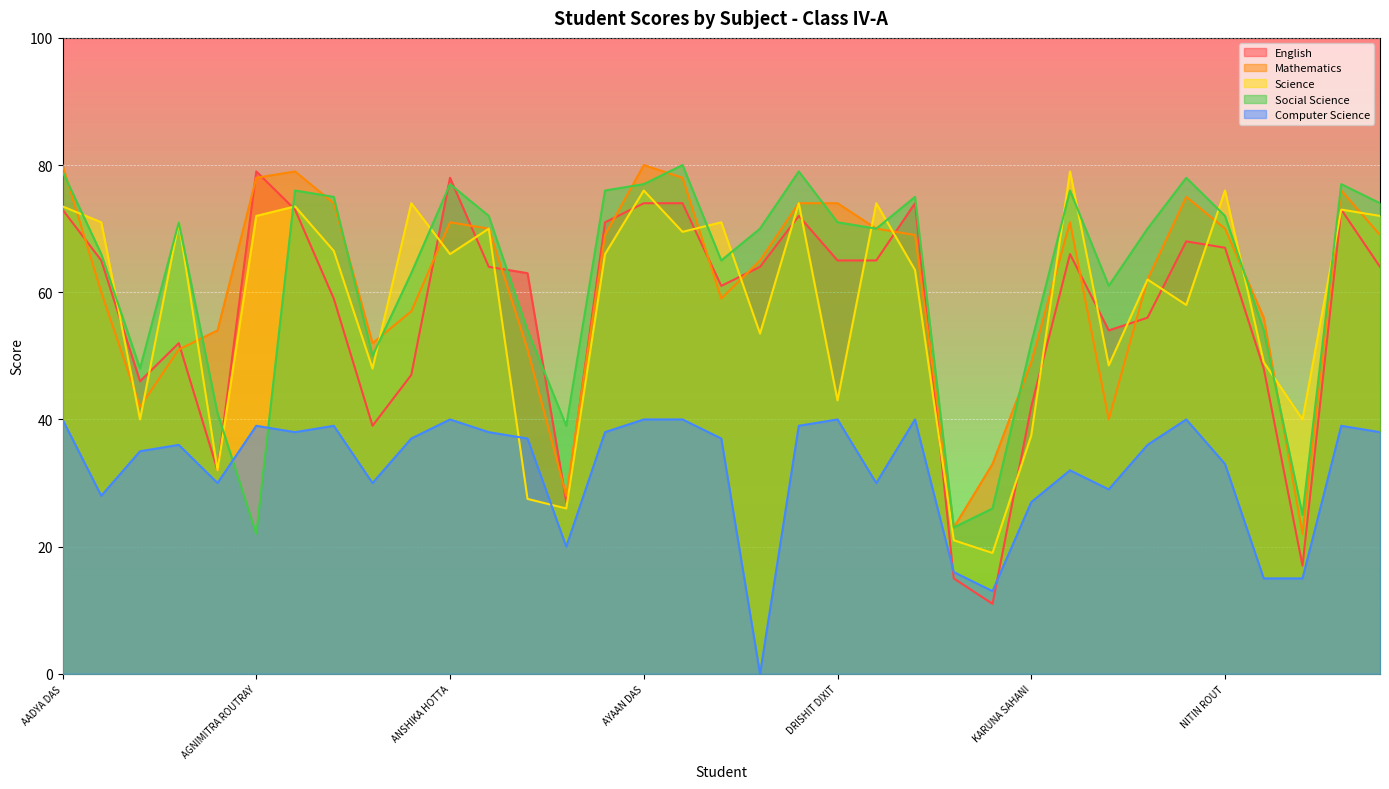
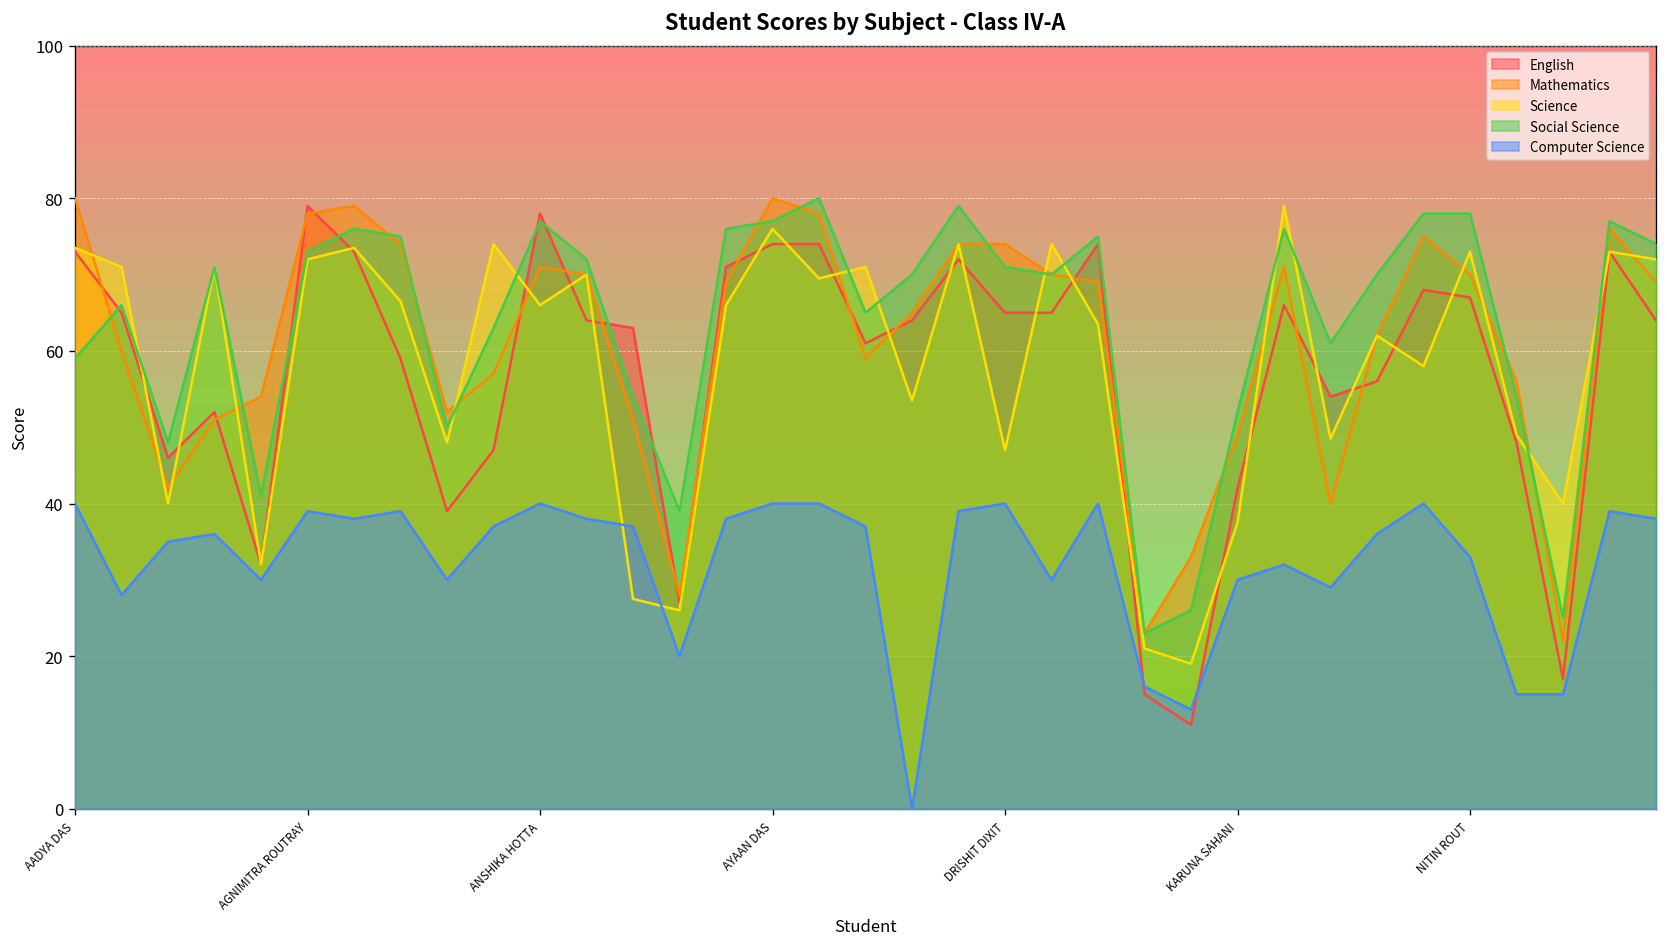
Social Science, AADYA DAS: 79 -> 59
Social Science, AGNIMITRA ROUTRAY: 22 -> 73
Science, DRISHIT DIXIT: 43 -> 47
Computer Science, KARUNA SAHANI: 27 -> 30
Science, NITIN ROUT: 76 -> 73
Social Science, NITIN ROUT: 72 -> 78
